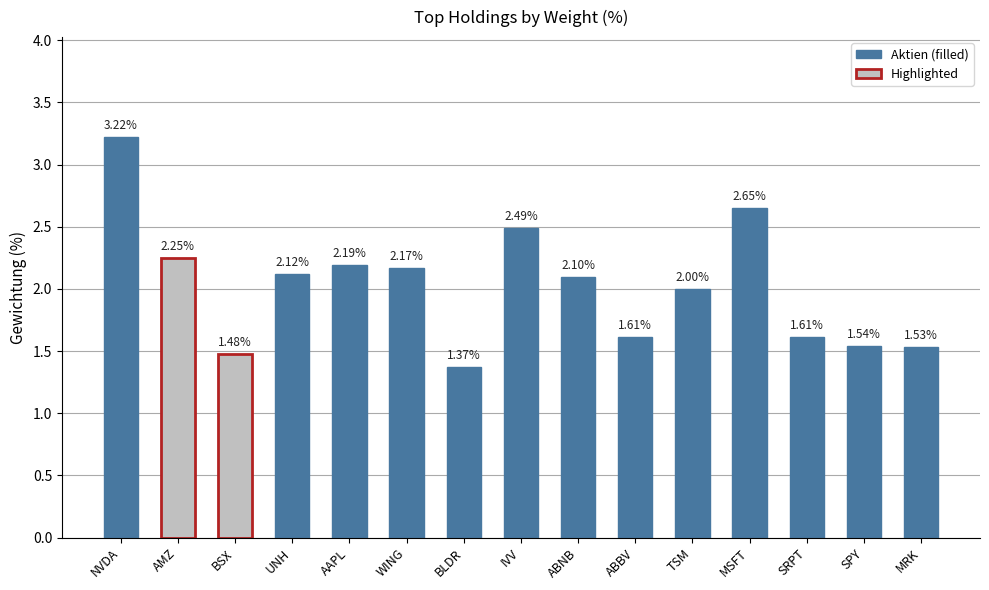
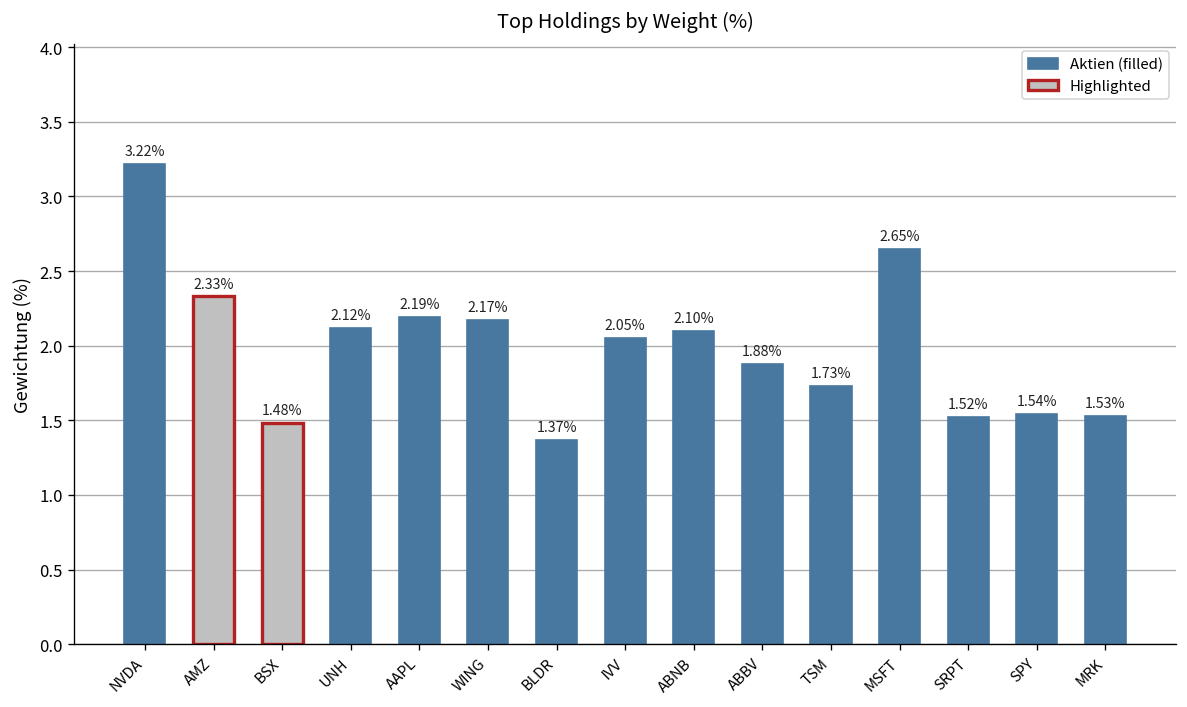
AMZ: 2.25% -> 2.33%
IVV: 2.49% -> 2.05%
ABBV: 1.61% -> 1.88%
TSM: 2.00% -> 1.73%
SRPT: 1.61% -> 1.52%
